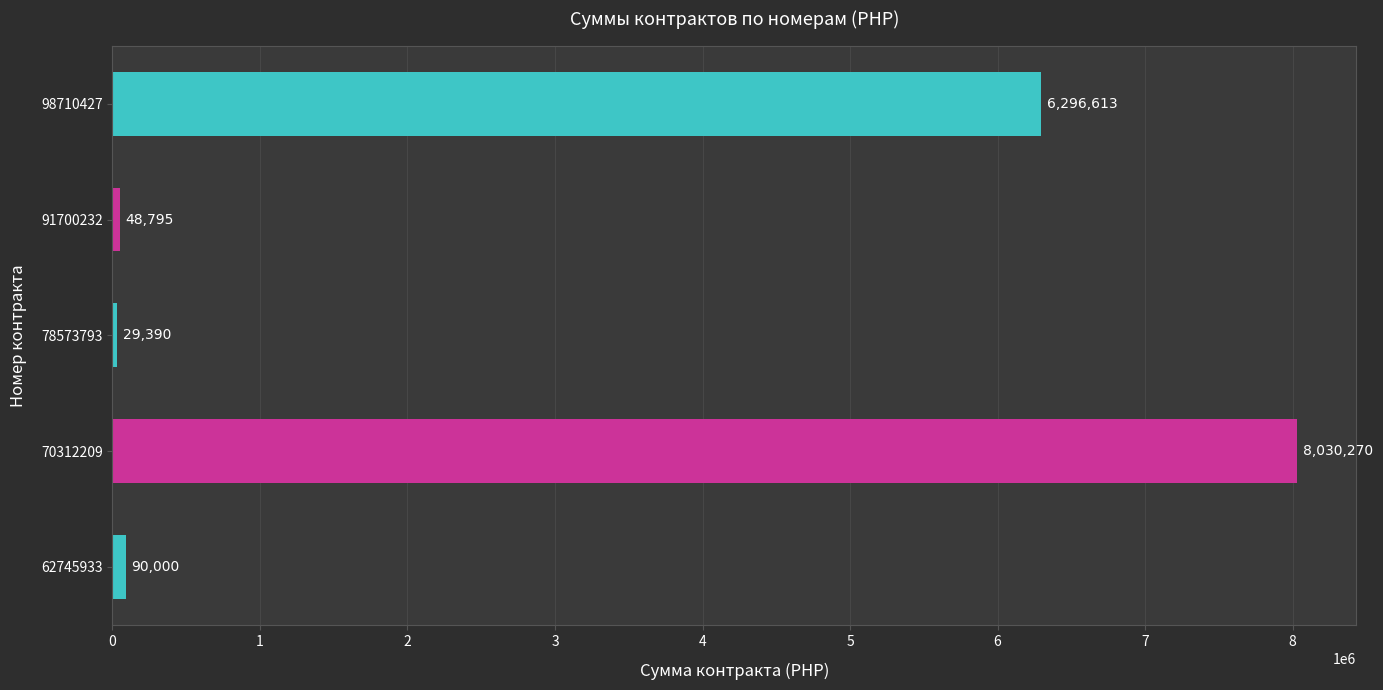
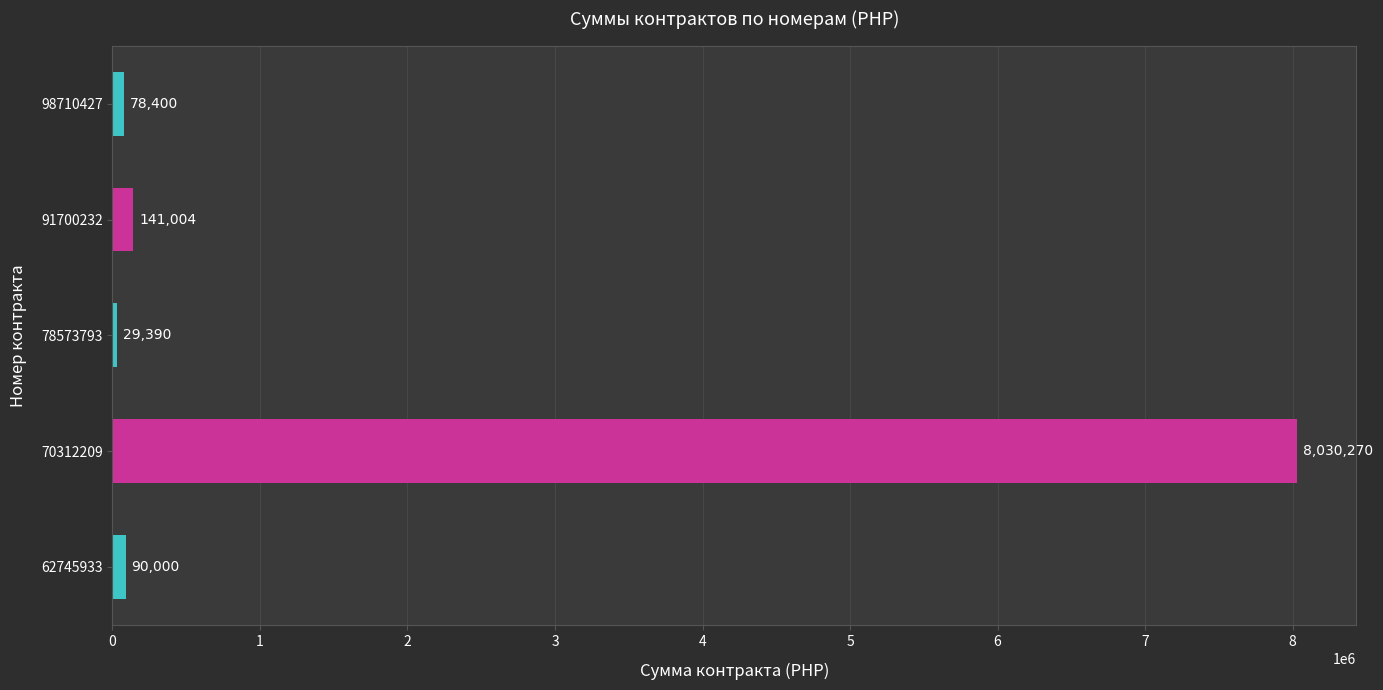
98710427: 6,296,613 -> 78,400
91700232: 48,795 -> 141,004
